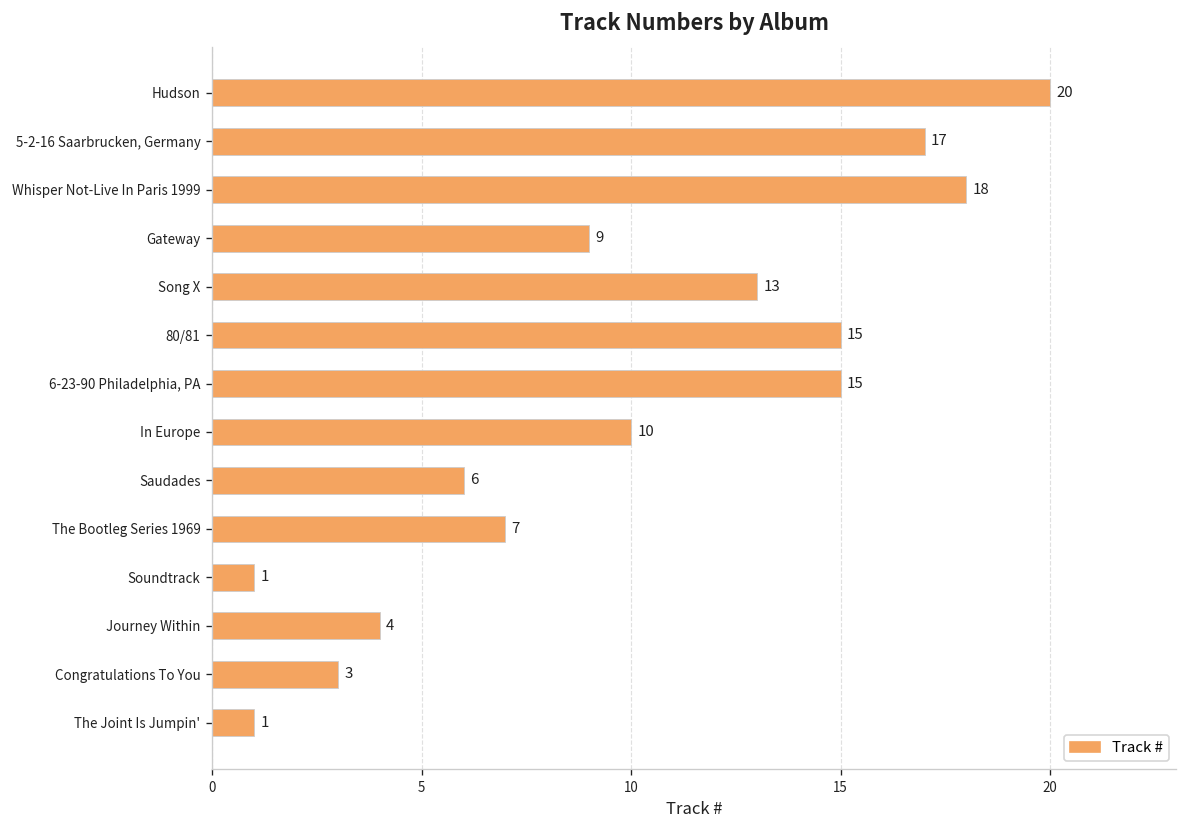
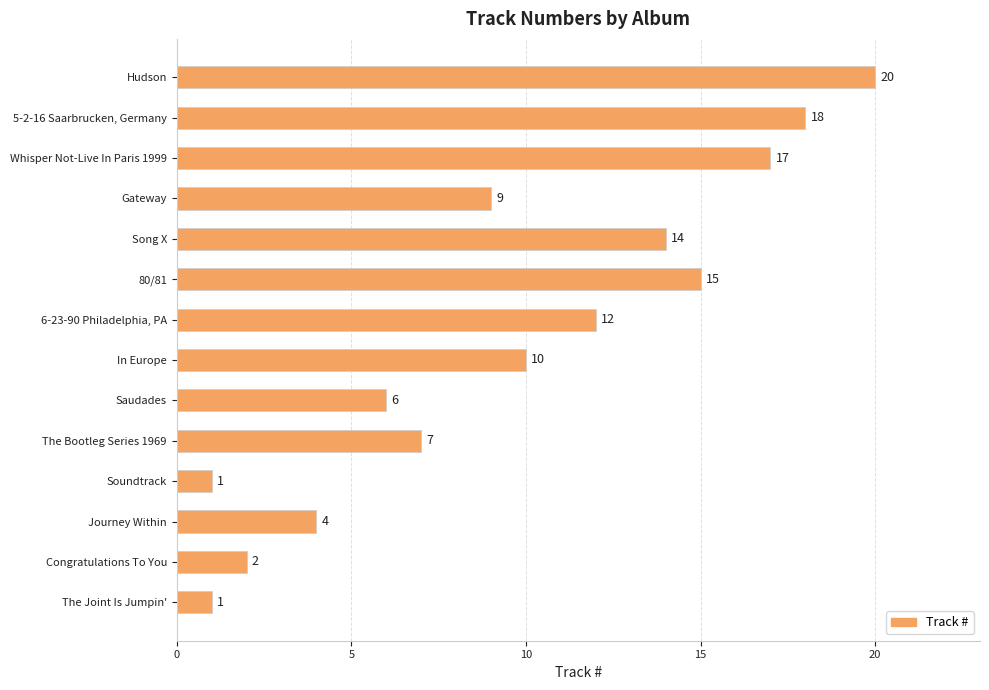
5-2-16 Saarbrucken, Germany: 17 -> 18
Whisper Not-Live In Paris 1999: 18 -> 17
Song X: 13 -> 14
6-23-90 Philadelphia, PA: 15 -> 12
Congratulations To You: 3 -> 2
